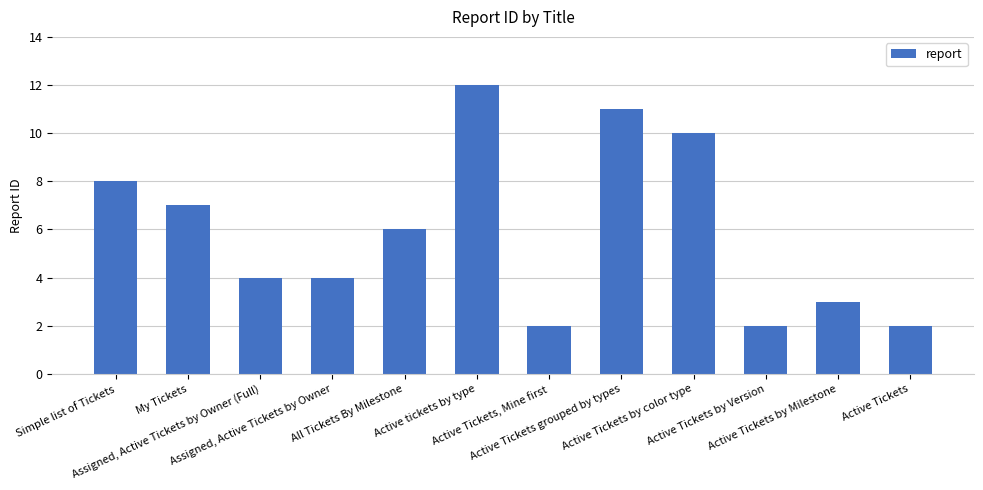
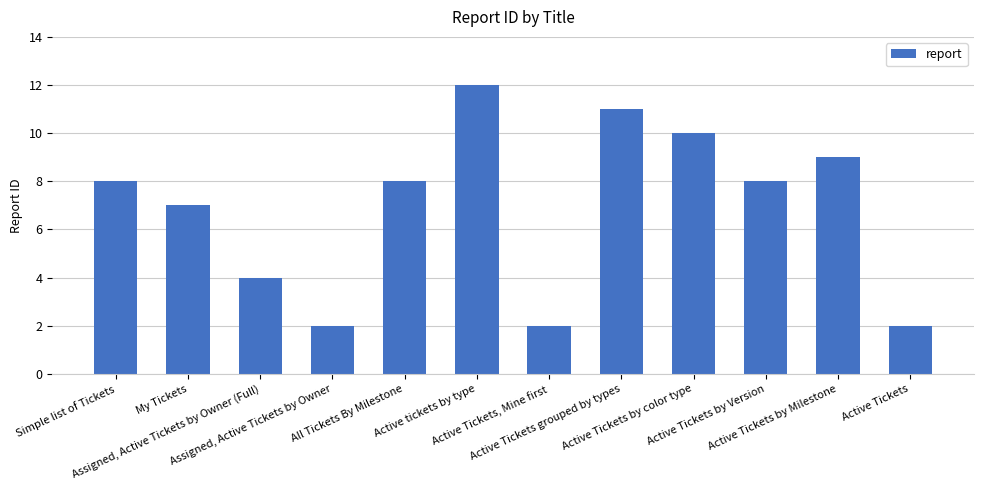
Assigned, Active Tickets by Owner: 4 -> 2
All Tickets By Milestone: 6 -> 8
Active Tickets by Version: 2 -> 8
Active Tickets by Milestone: 3 -> 9
